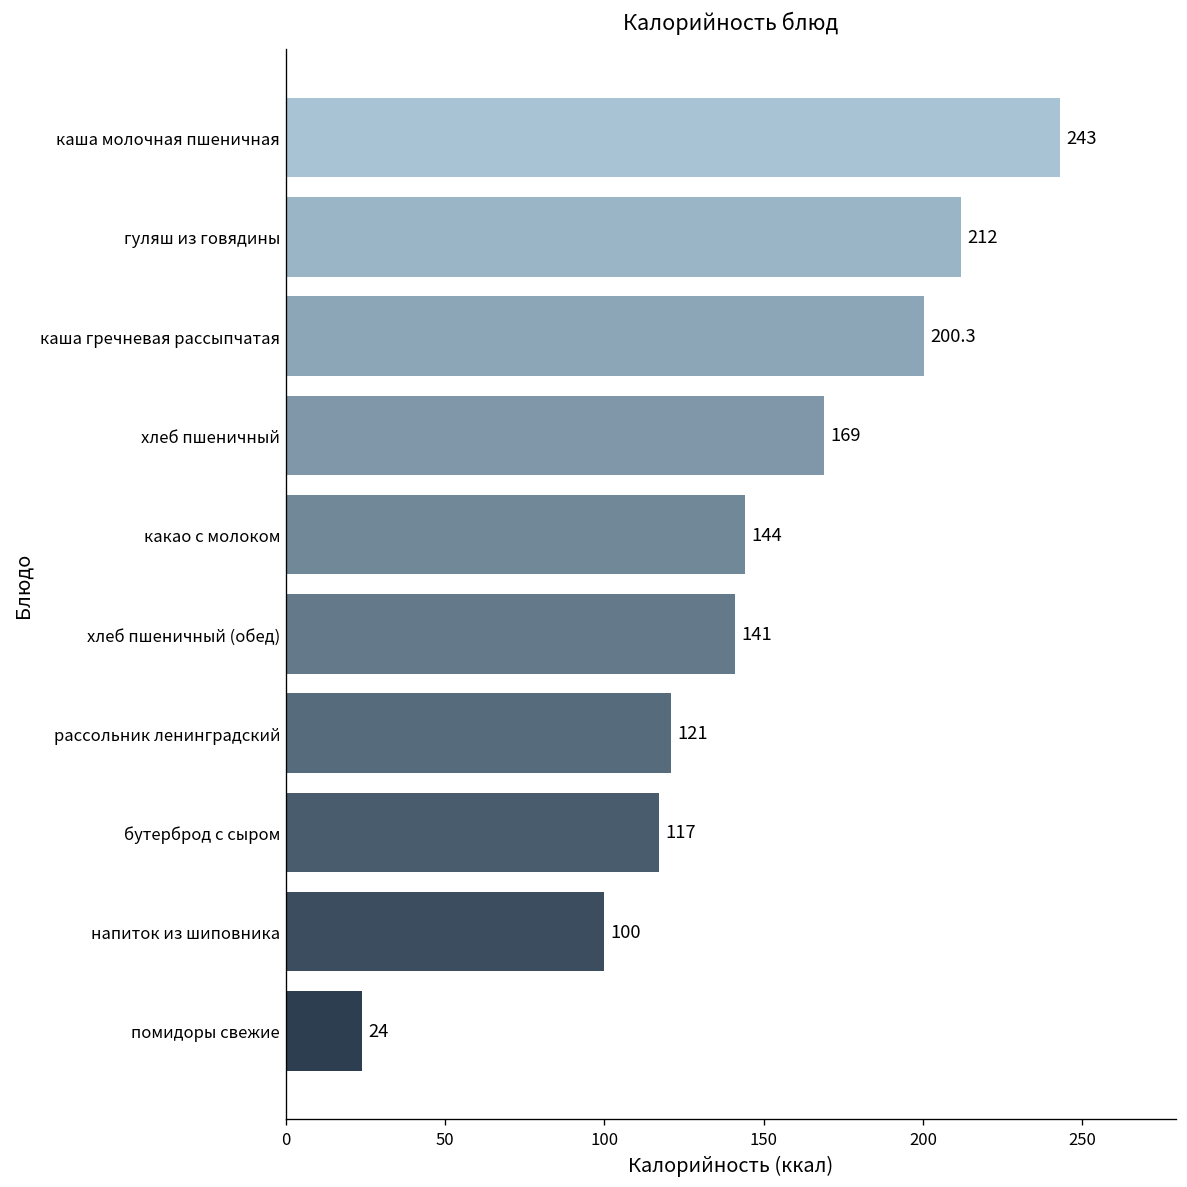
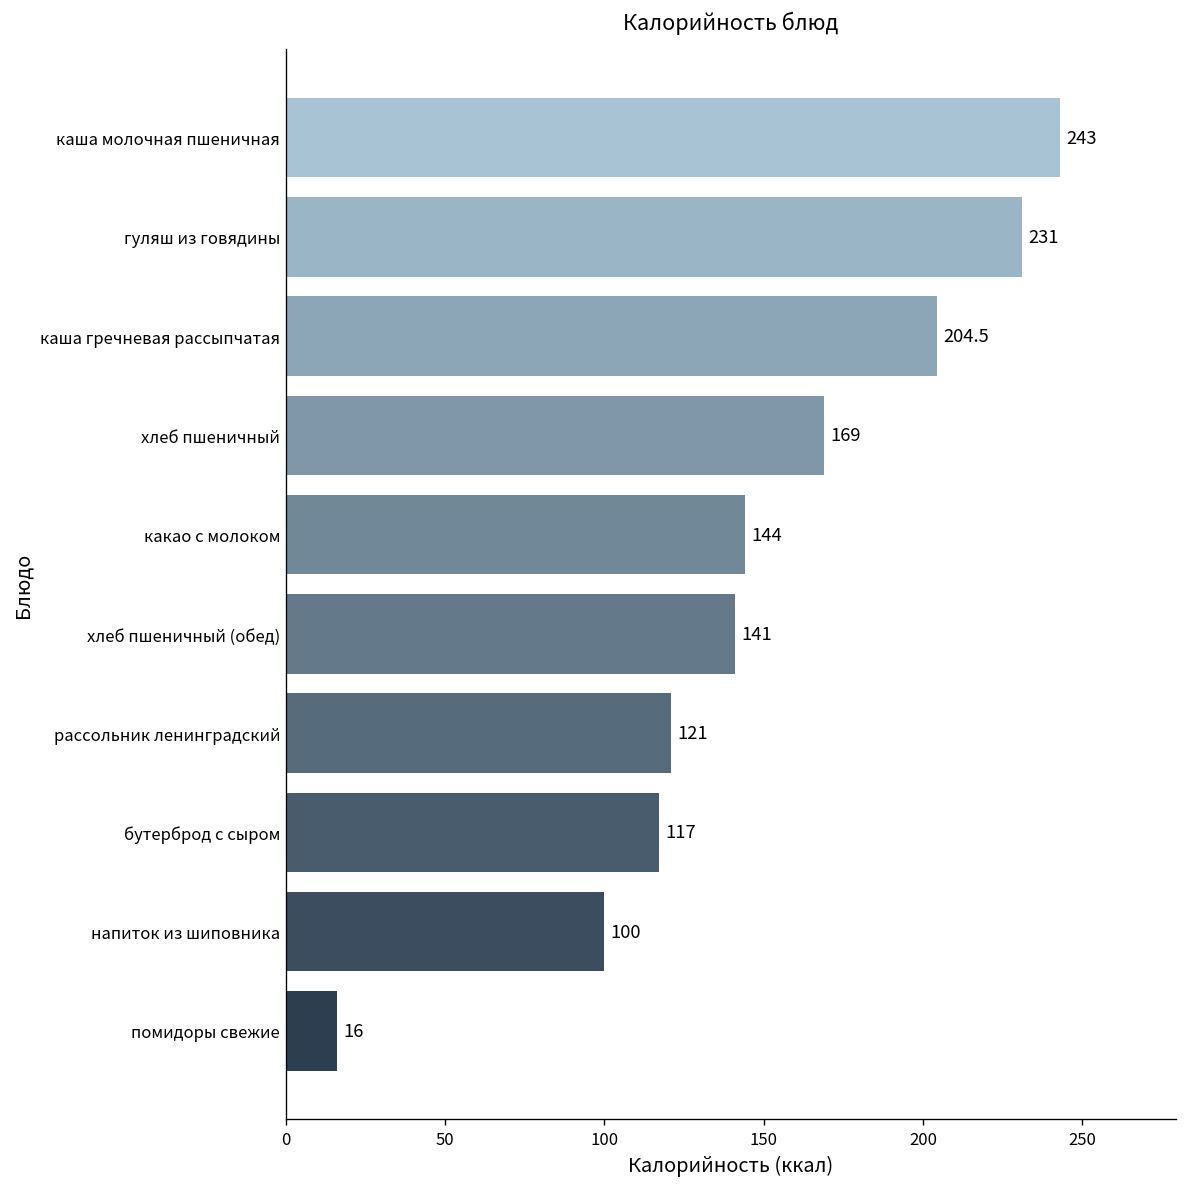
гуляш из говядины: 212 -> 231
каша гречневая рассыпчатая: 200.3 -> 204.5
помидоры свежие: 24 -> 16
